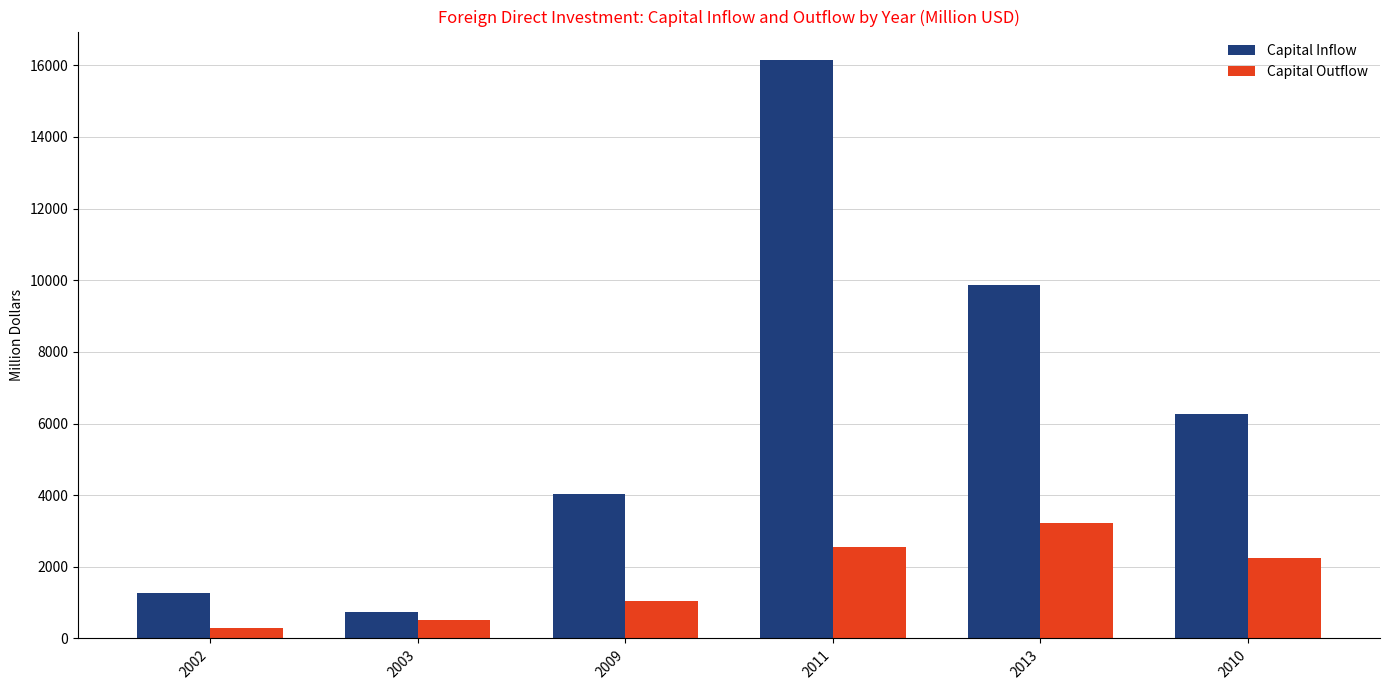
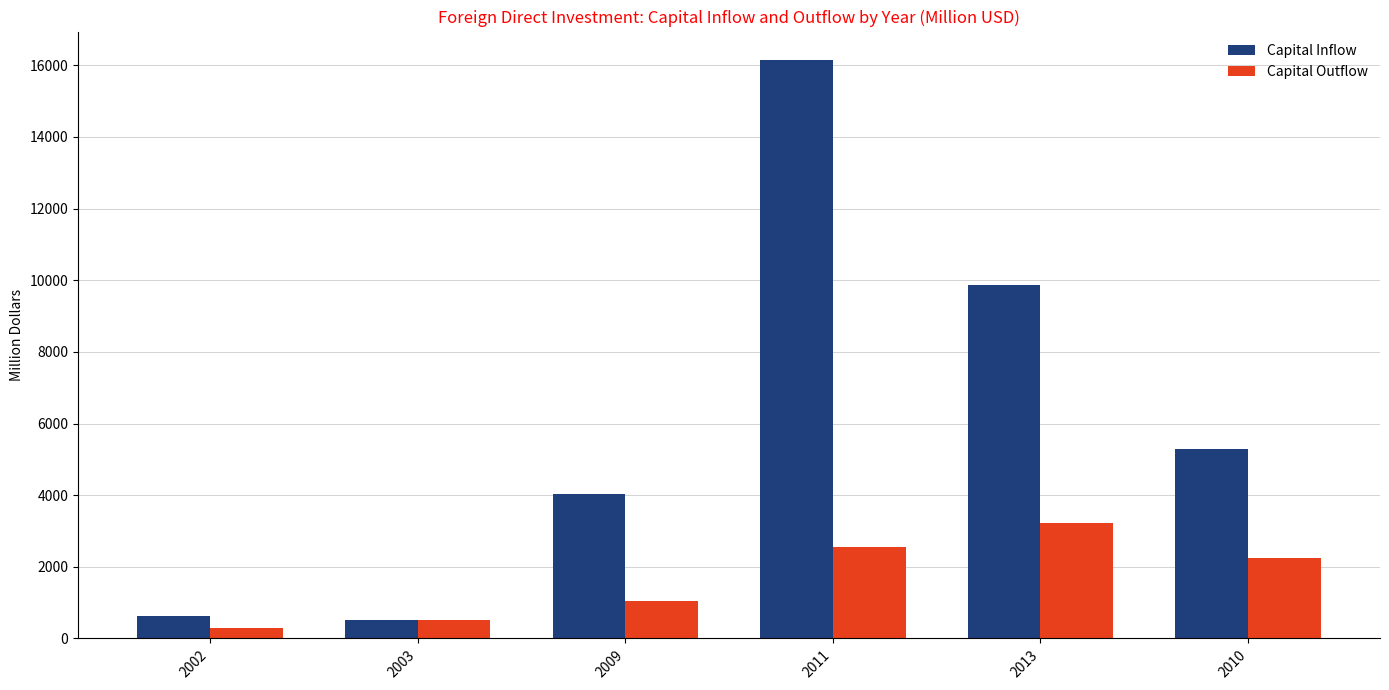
Capital Inflow, 2002: 1300 -> 600
Capital Inflow, 2003: 700 -> 500
Capital Inflow, 2010: 6300 -> 5300
